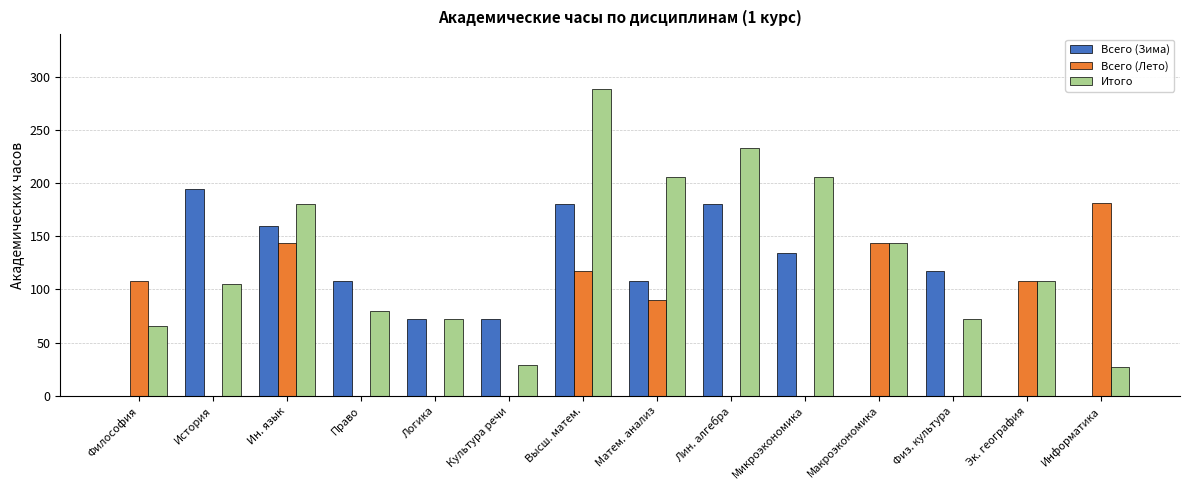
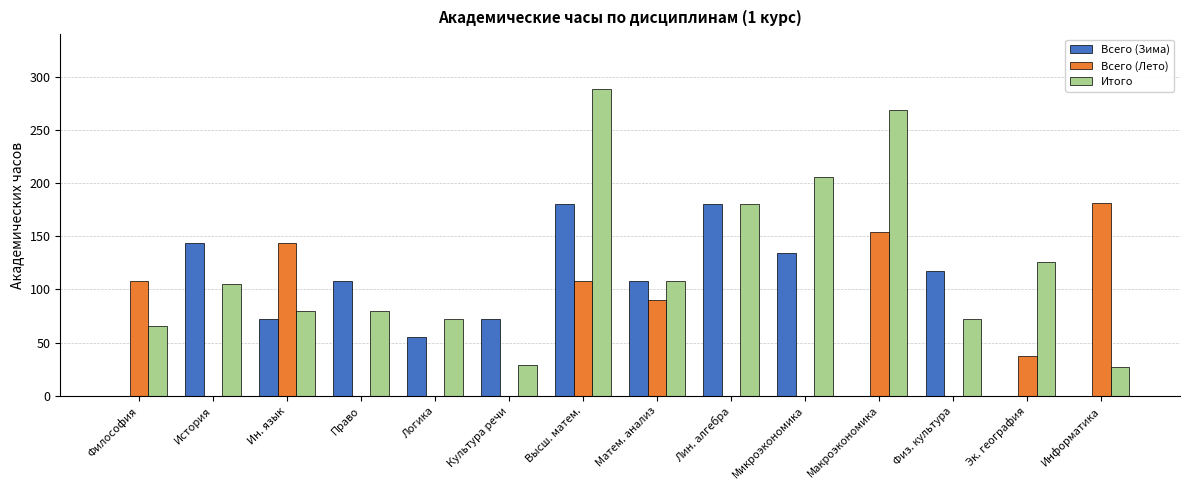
Всего (Зима), История: 194 -> 144
Всего (Зима), Ин. язык: 160 -> 72
Итого, Ин. язык: 180 -> 80
Всего (Зима), Логика: 72 -> 55
Всего (Лето), Высш. матем.: 117 -> 108
Итого, Матем. анализ: 206 -> 108
Итого, Лин. алгебра: 233 -> 180
Всего (Лето), Макроэкономика: 144 -> 154
Итого, Макроэкономика: 144 -> 269
Всего (Лето), Эк. география: 108 -> 37
Итого, Эк. география: 108 -> 126
